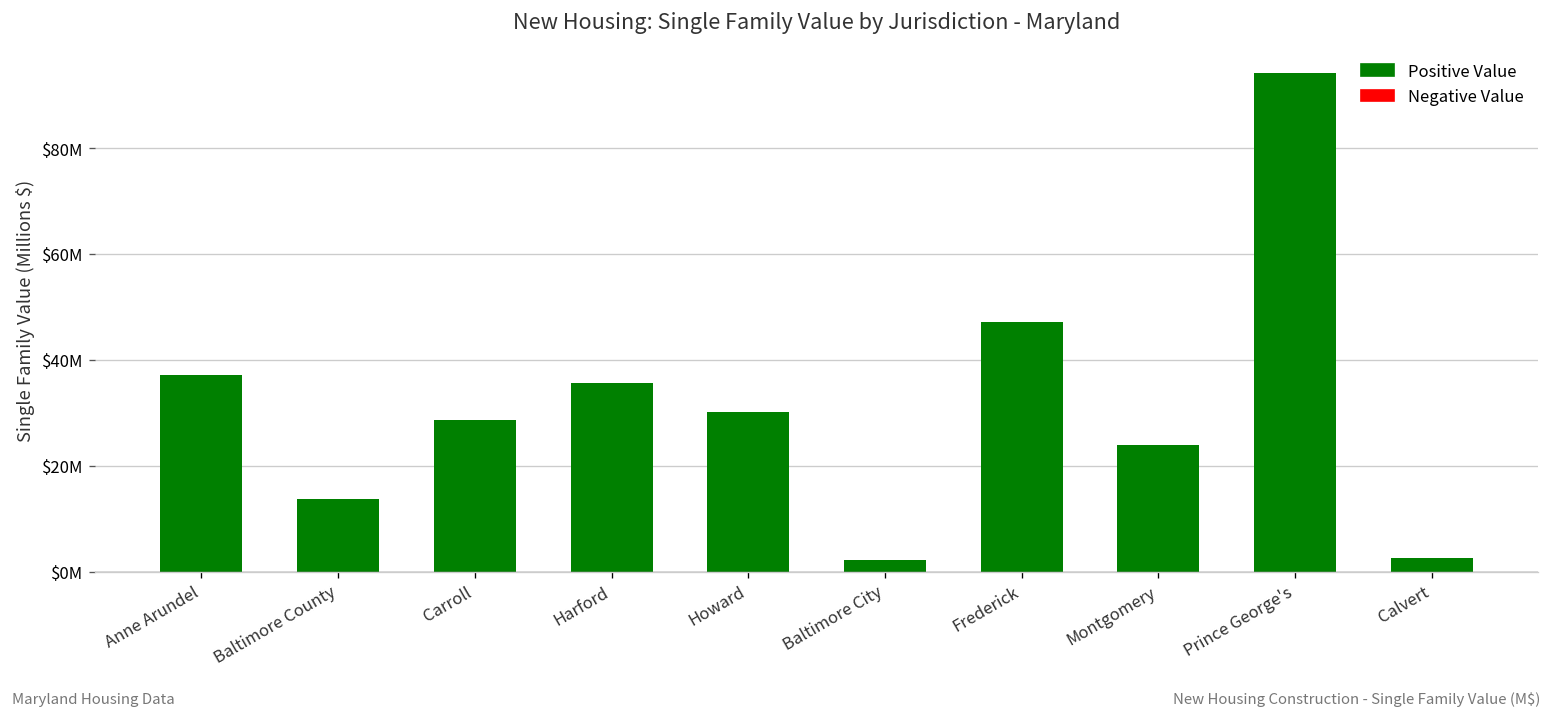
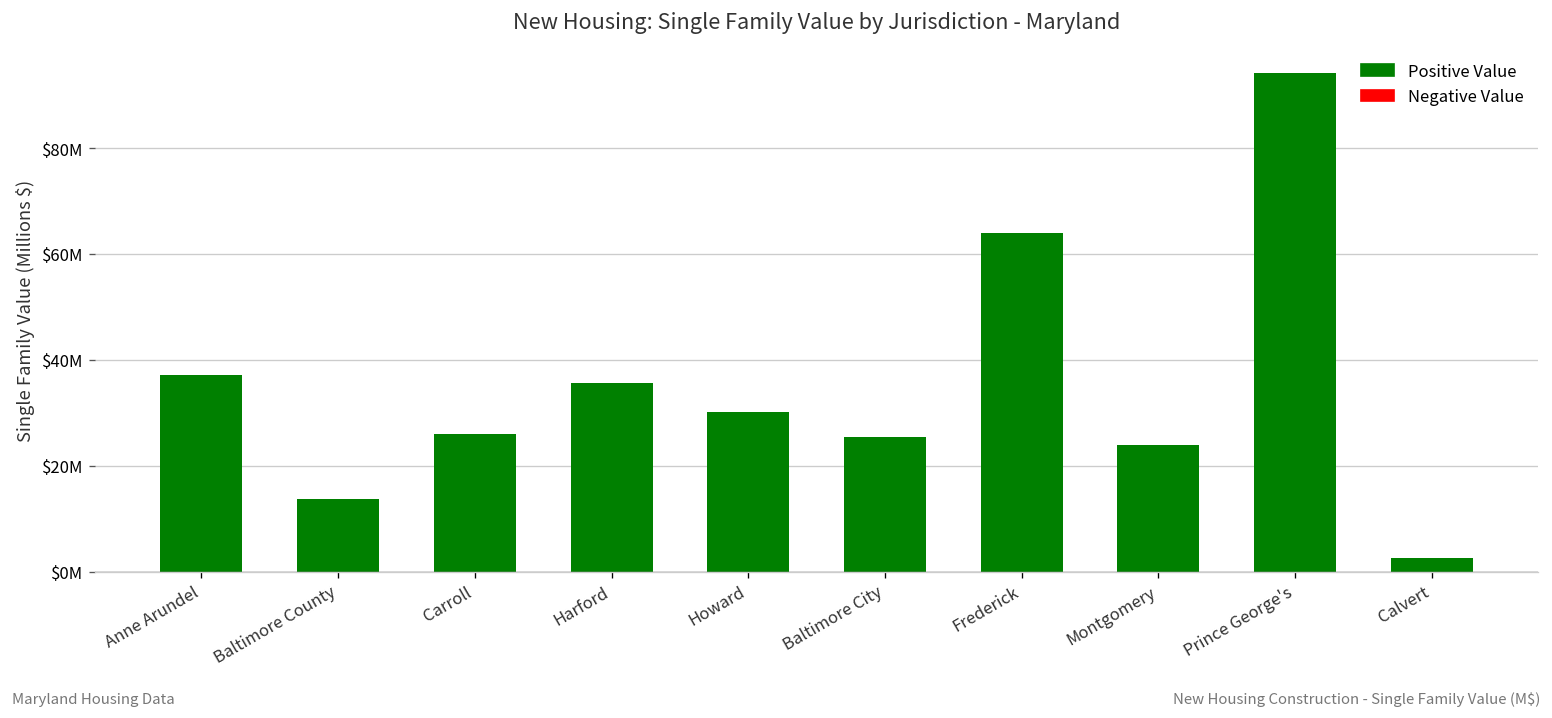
Carroll: $29000000 -> $26000000
Baltimore City: $2000000 -> $25000000
Frederick: $47000000 -> $64000000
